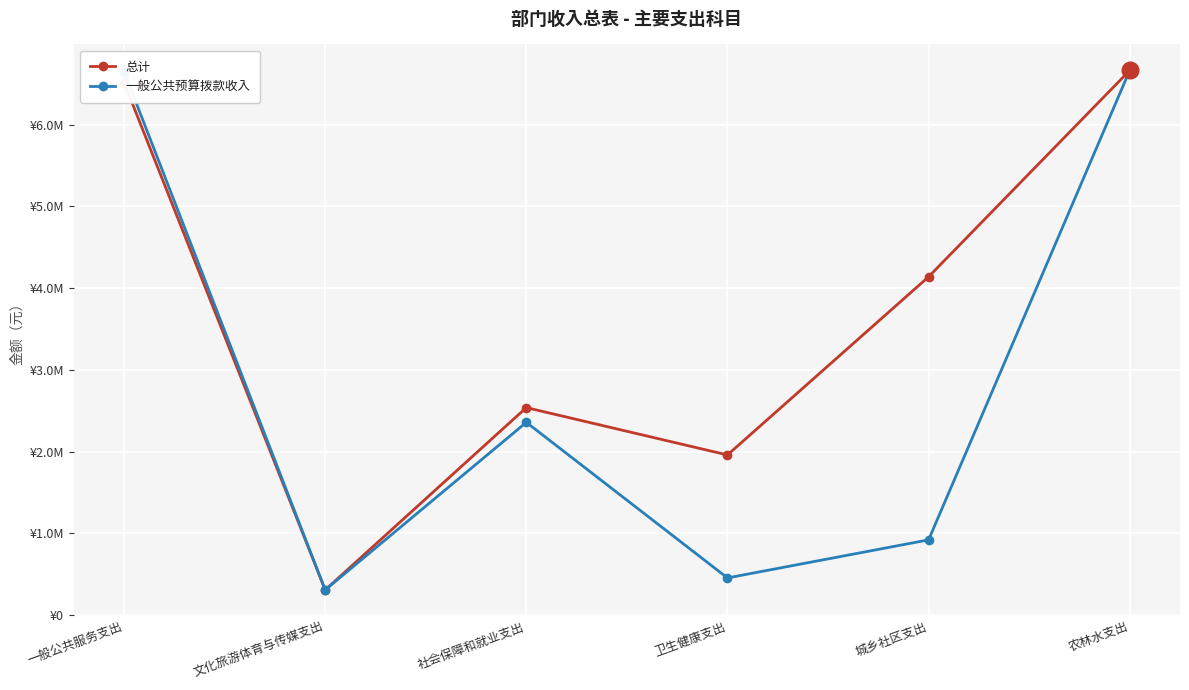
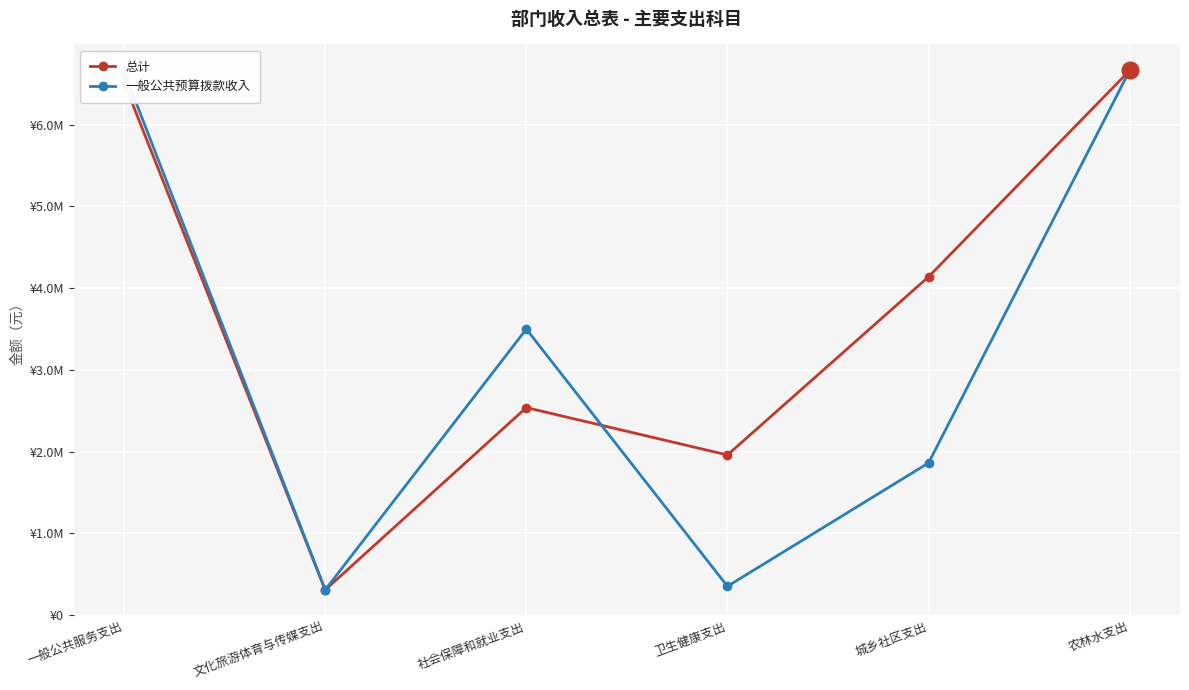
一般公共预算拨款收入, 社会保障和就业支出: ¥2400000 -> ¥3500000
一般公共预算拨款收入, 卫生健康支出: ¥500000 -> ¥400000
一般公共预算拨款收入, 城乡社区支出: ¥900000 -> ¥1900000
